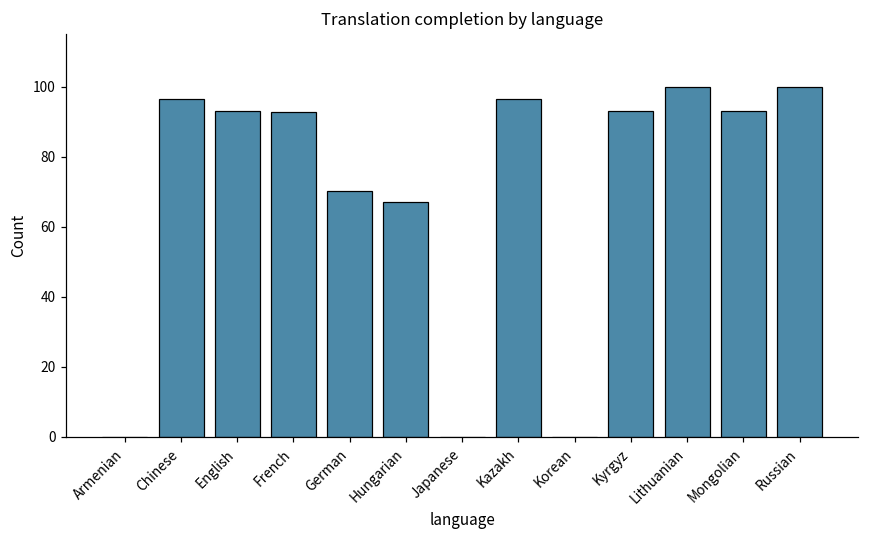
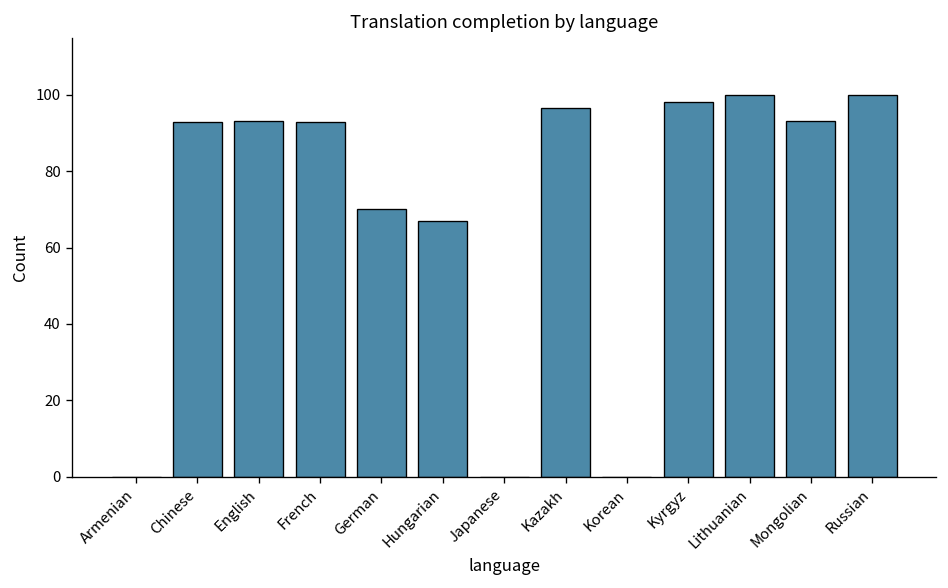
Chinese: 97 -> 93
Kyrgyz: 93 -> 98
